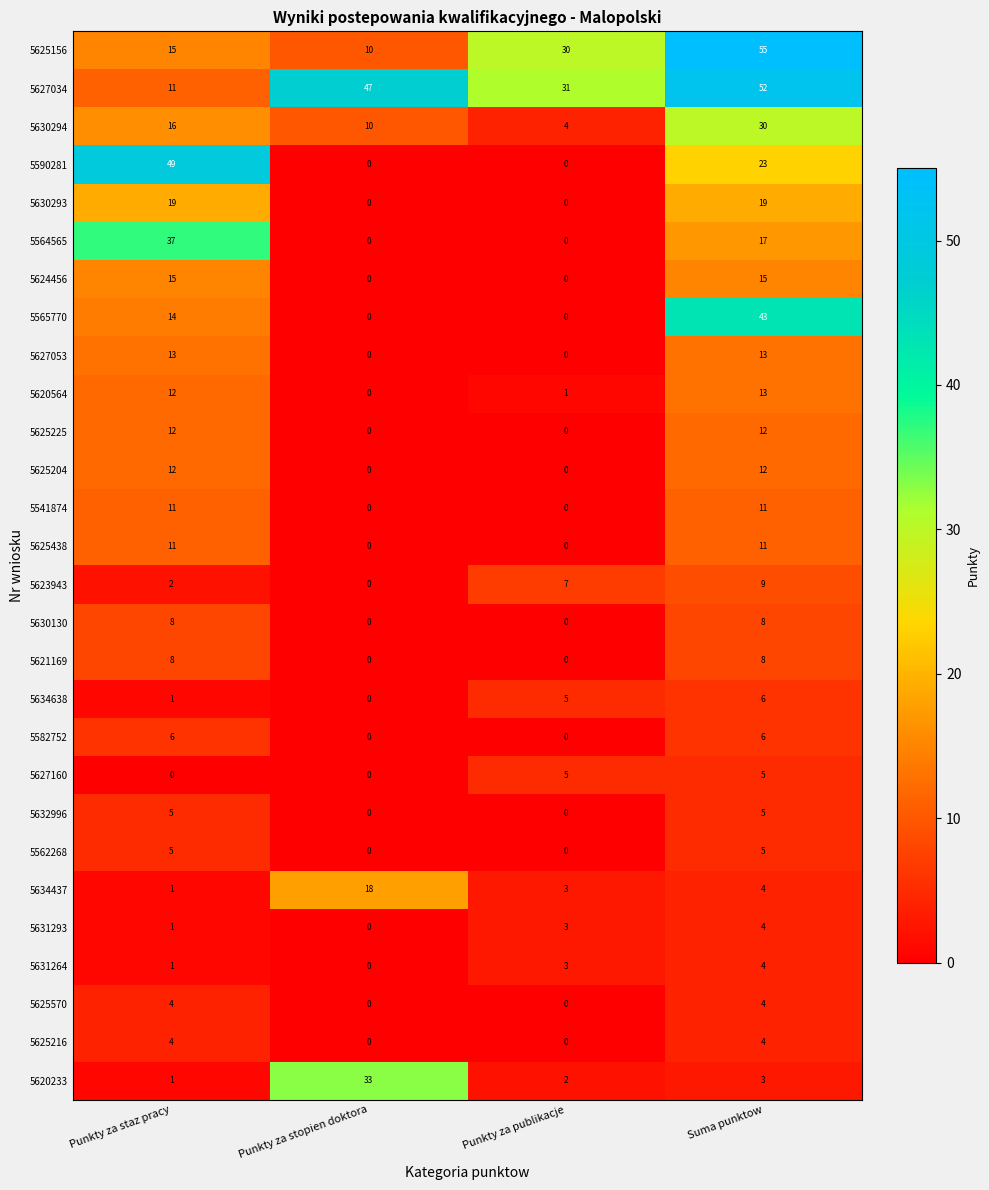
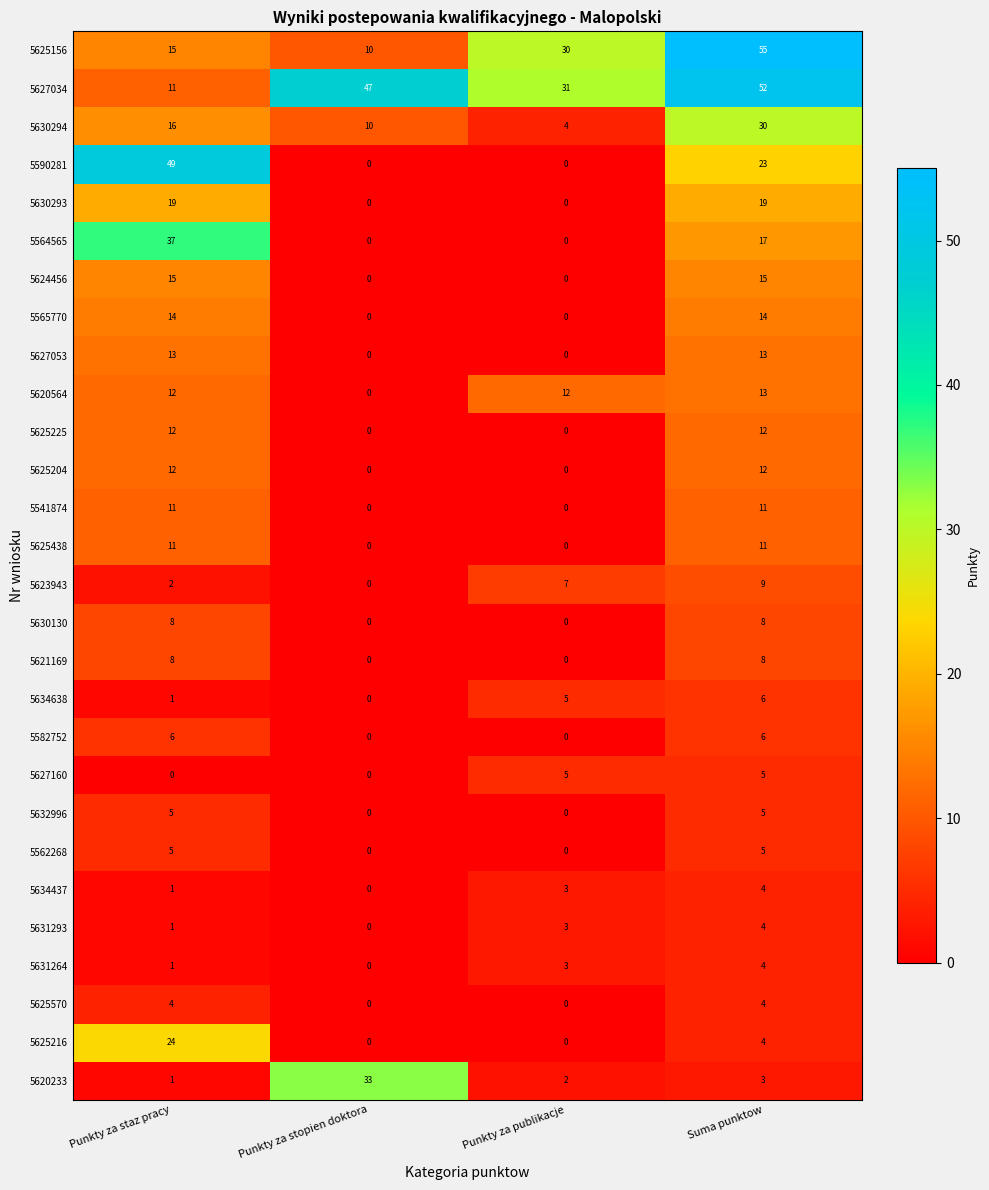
5565770, Suma punktow: 43 -> 14
5620564, Punkty za publikacje: 1 -> 12
5634437, Punkty za stopien doktora: 18 -> 0
5625216, Punkty za staz pracy: 4 -> 24
